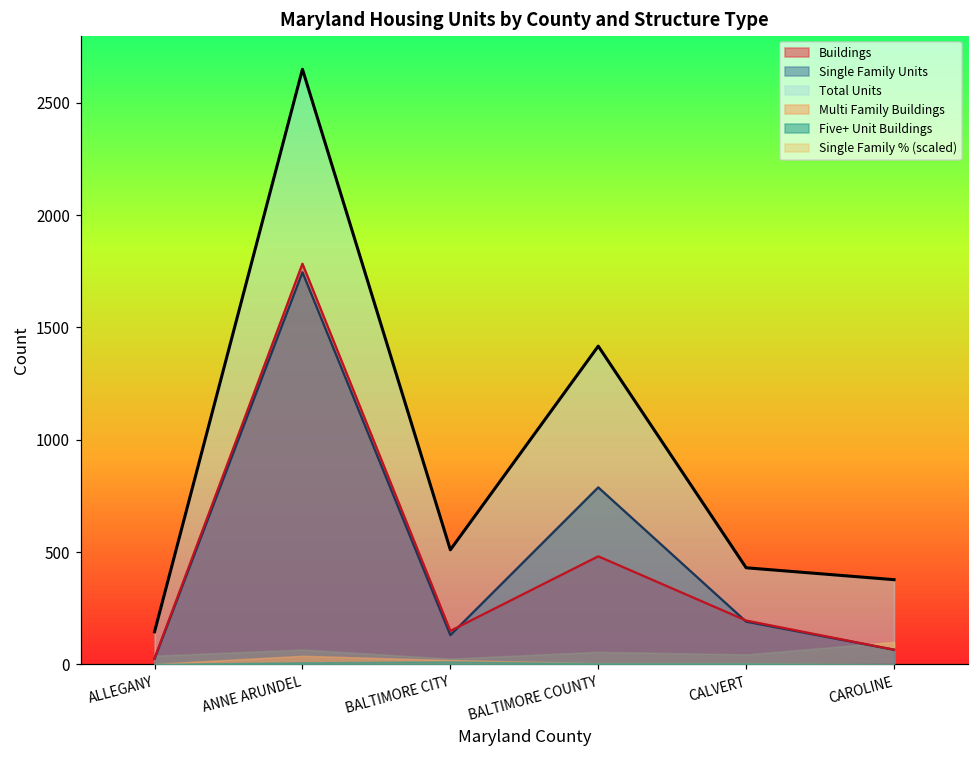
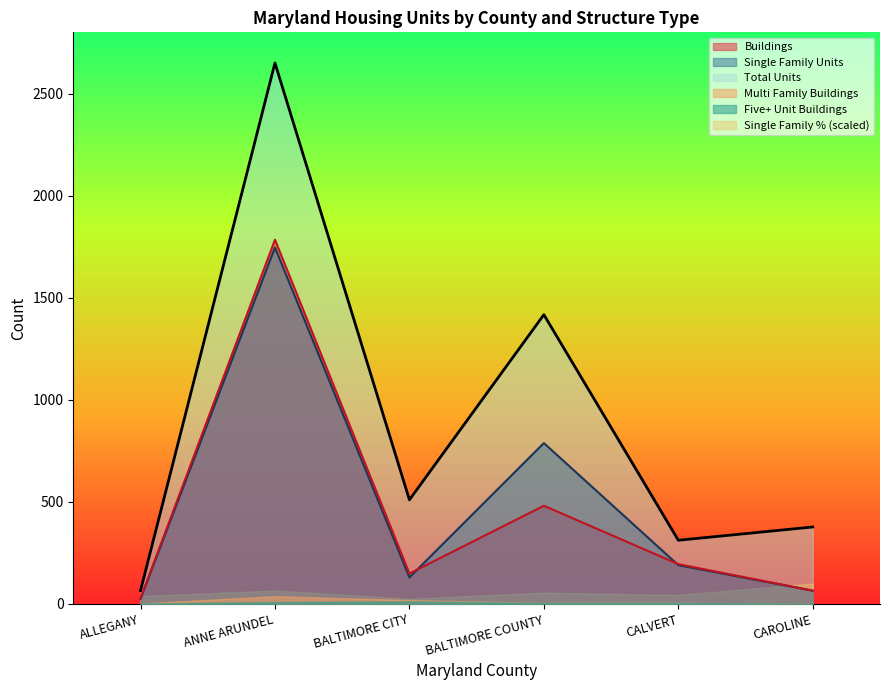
Total Units, ALLEGANY: 150 -> 70
Total Units, CALVERT: 430 -> 310
